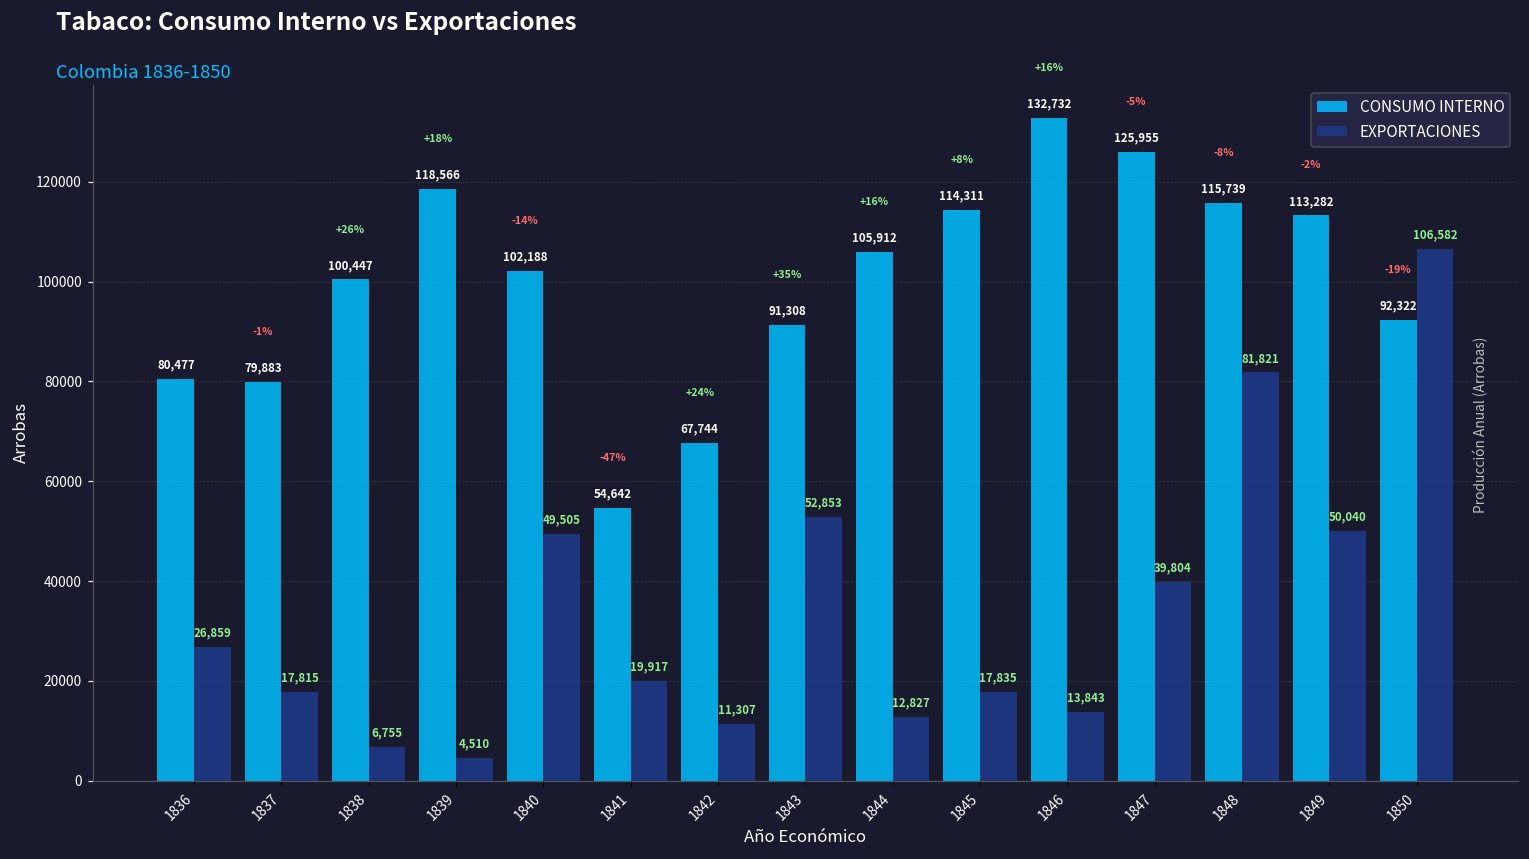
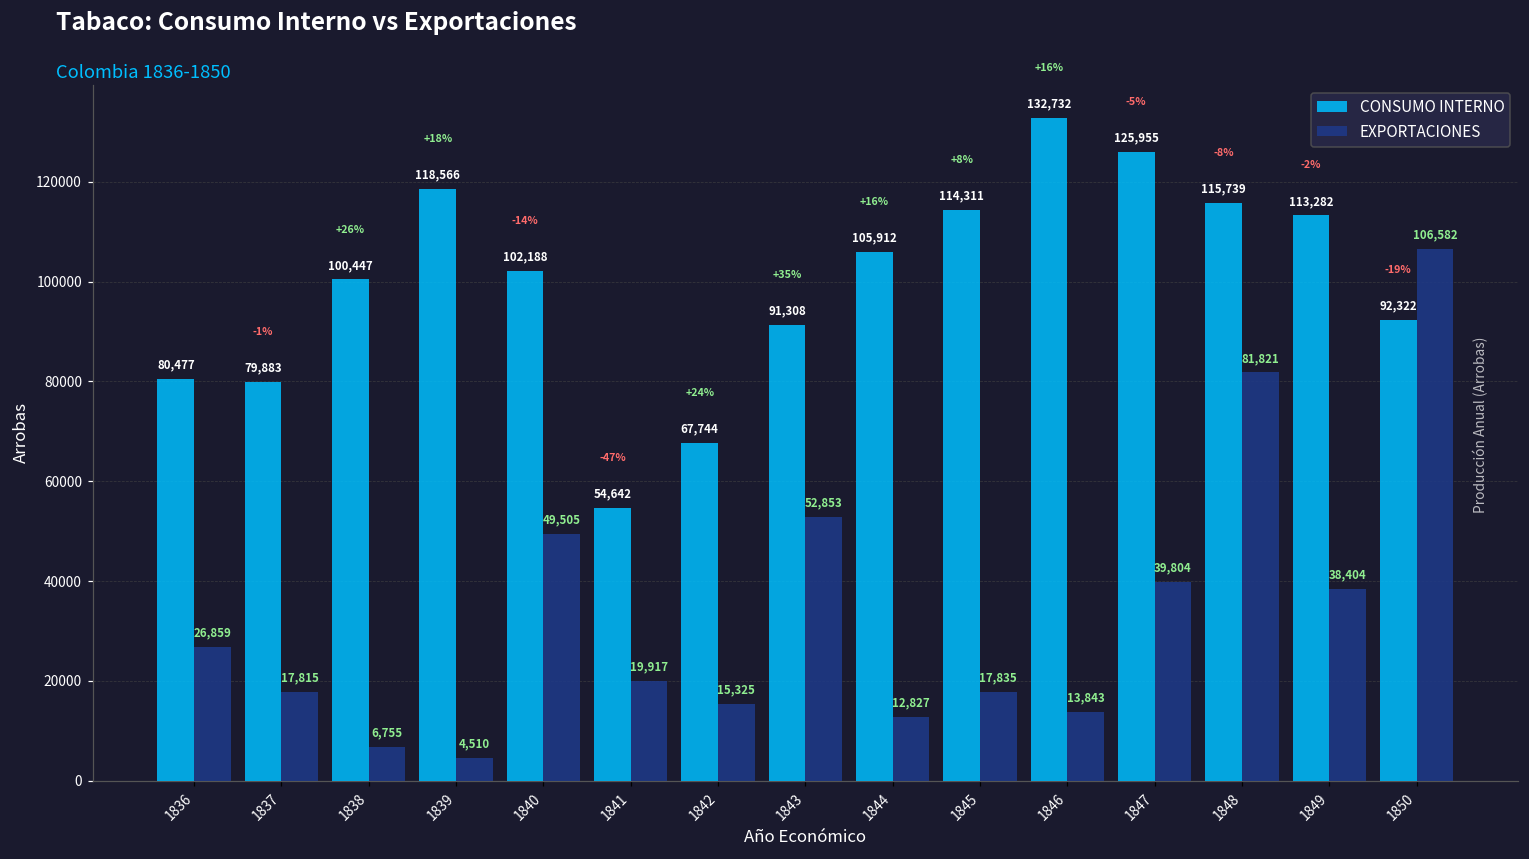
EXPORTACIONES, 1842: 11,307 -> 15,325
EXPORTACIONES, 1849: 50,040 -> 38,404
